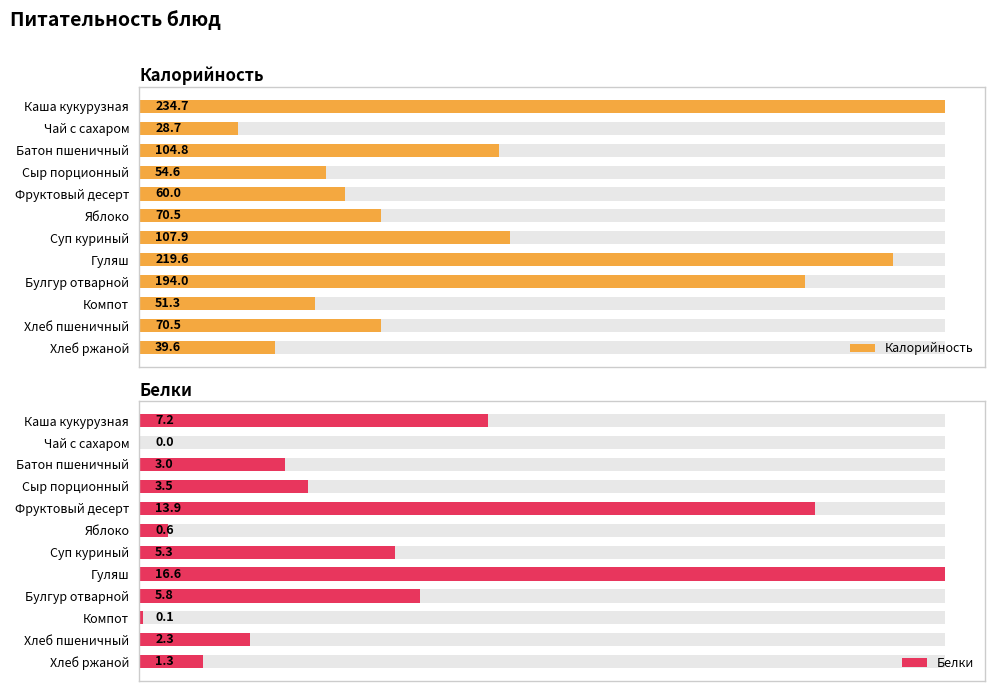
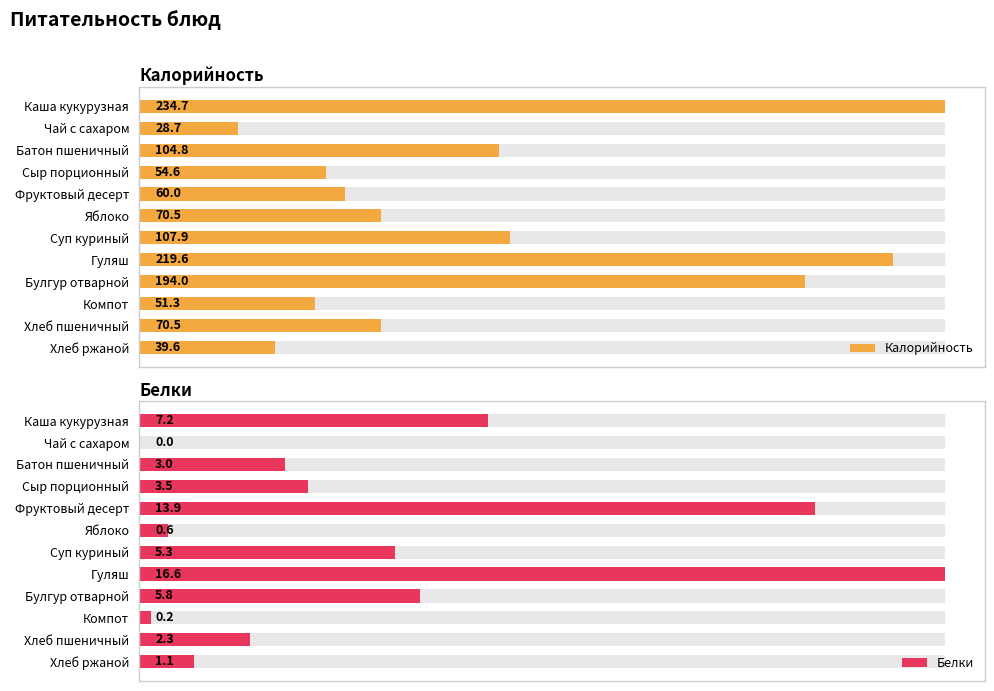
Белки, Белки, Компот: 0.1 -> 0.2
Белки, Белки, Хлеб ржаной: 1.3 -> 1.1
